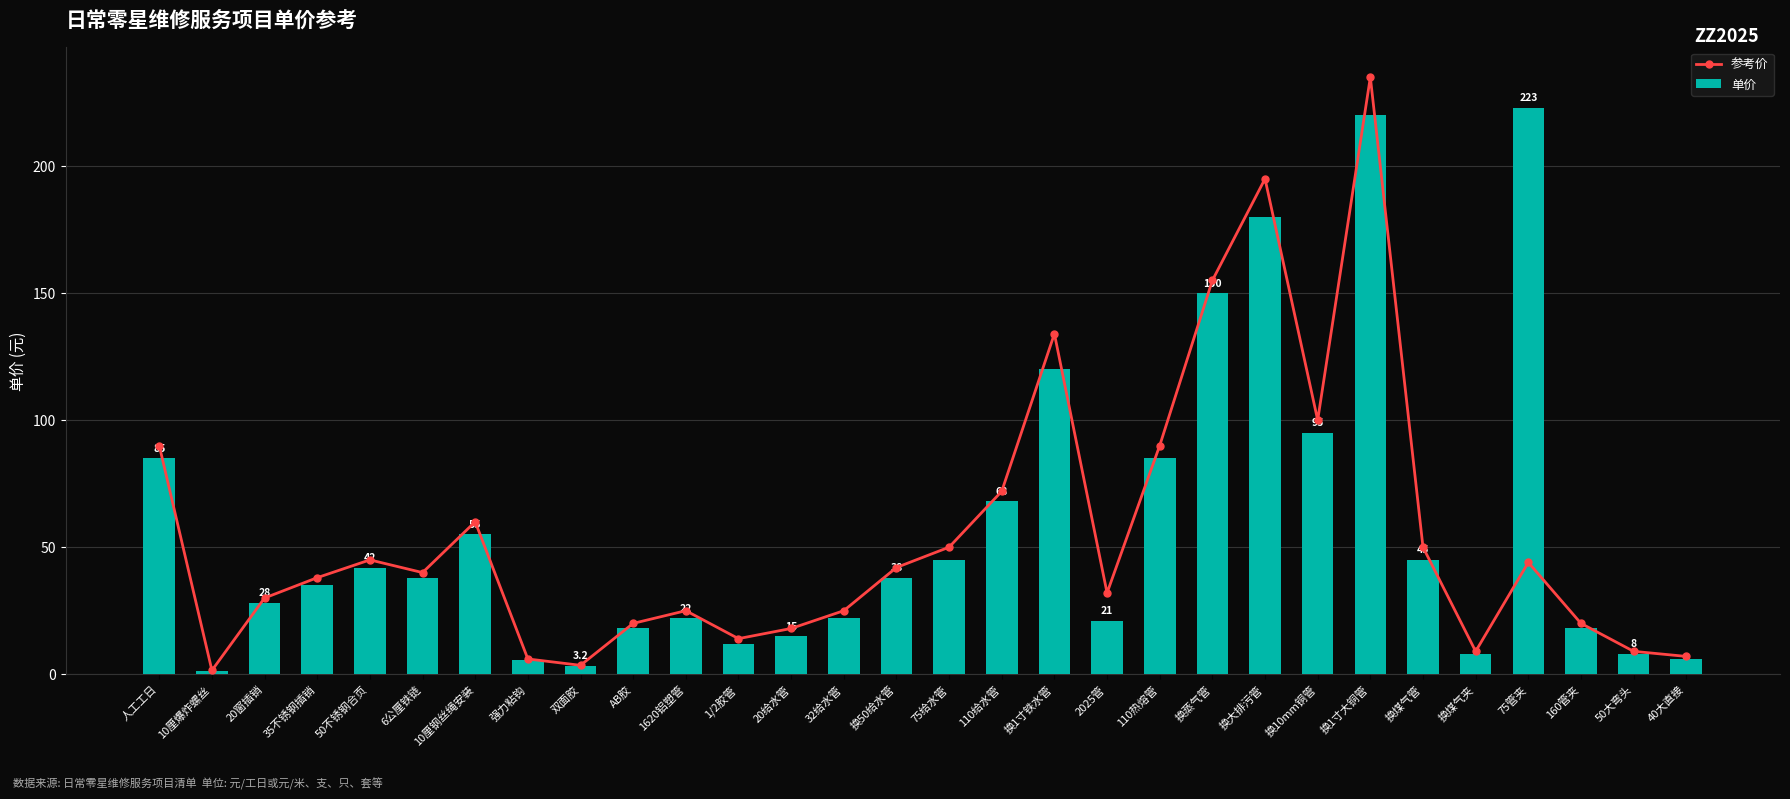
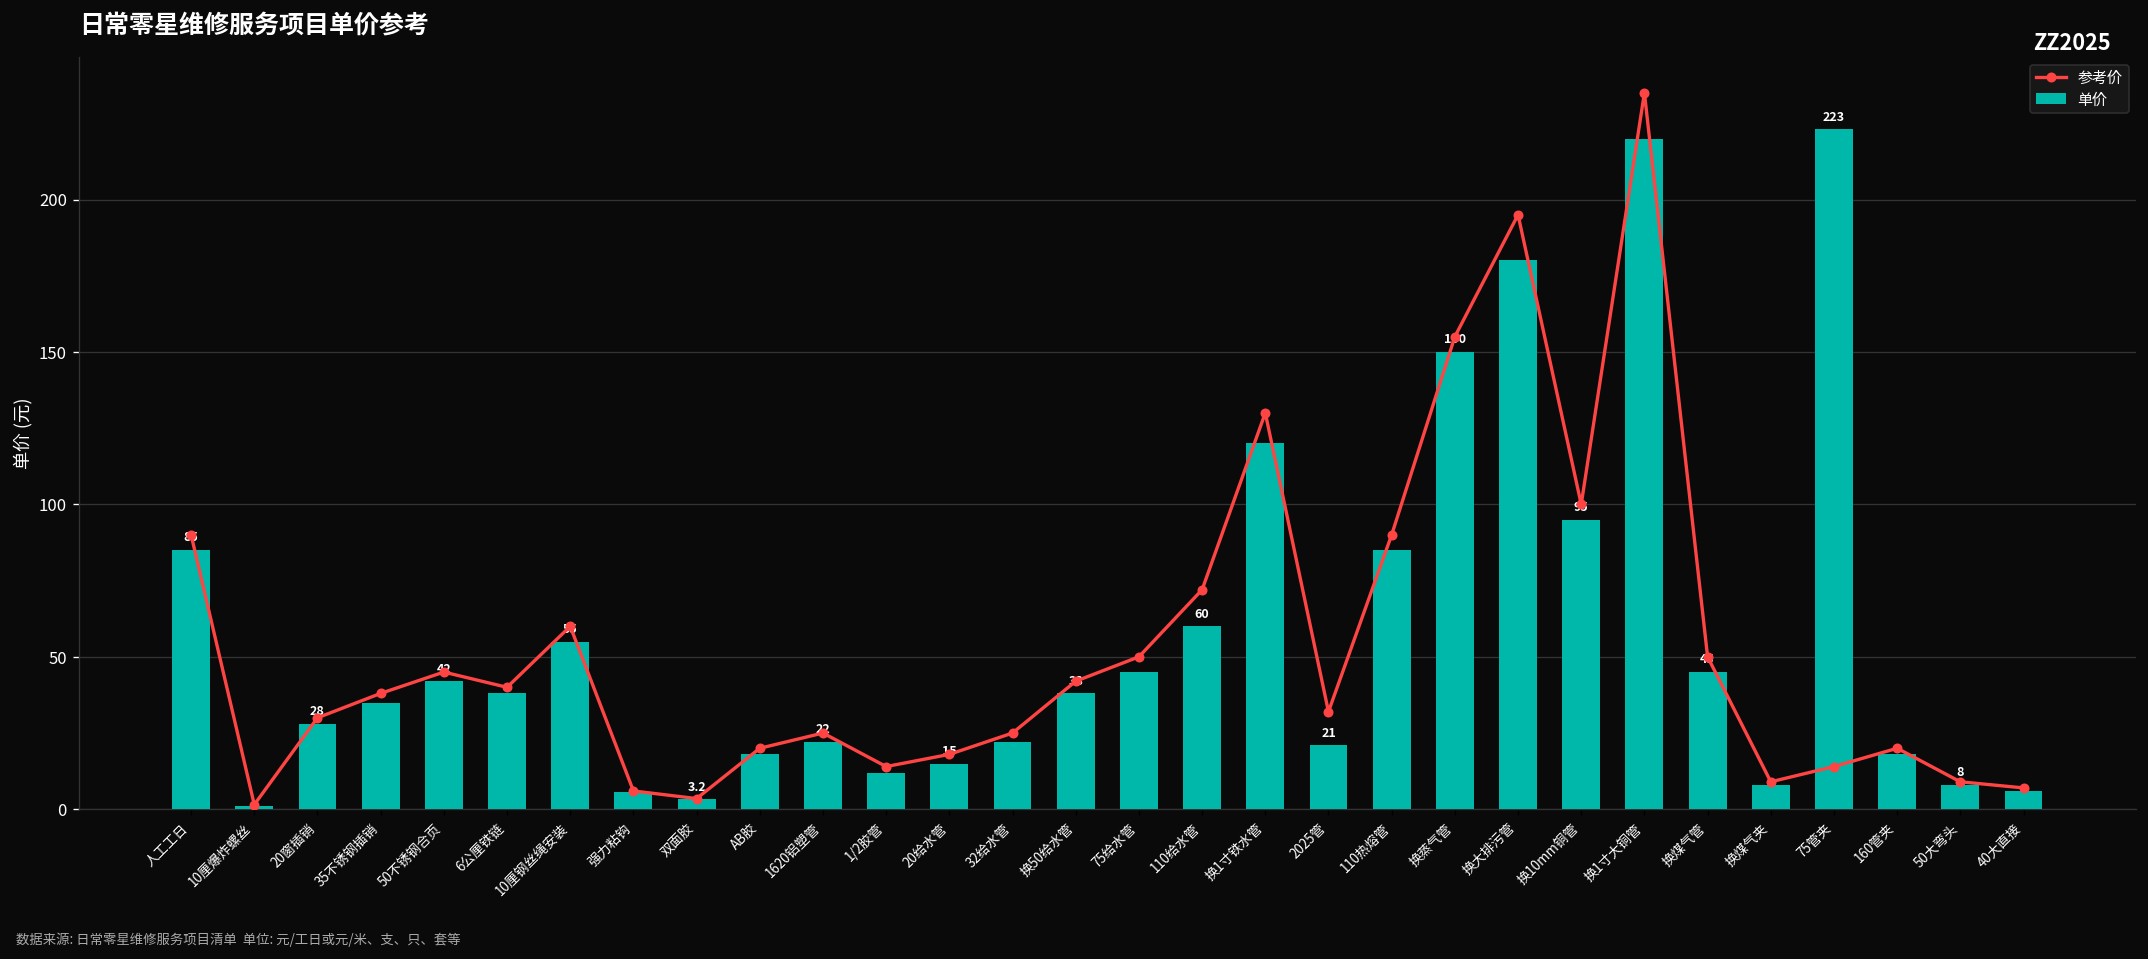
单价, 110给水管: 68 -> 60
参考价, 换1寸铁水管: 134 -> 130
参考价, 75管夹: 44 -> 14
